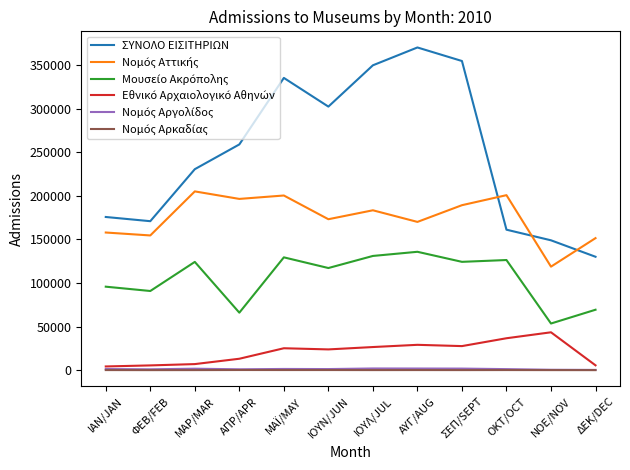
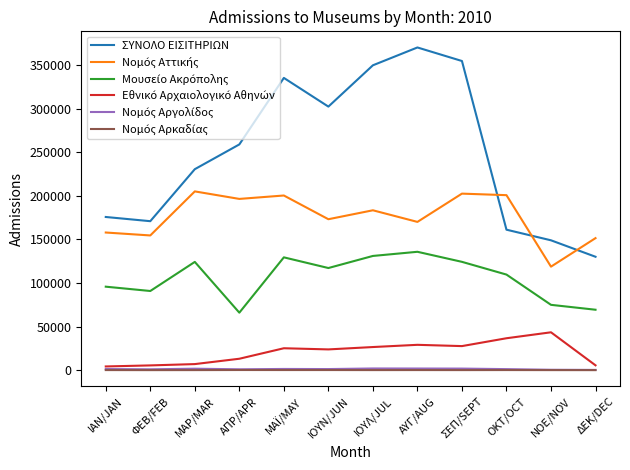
Νομός Αττικής, ΣΕΠ/SEPT: 190000 -> 200000
Μουσείο Ακρόπολης, ΟΚΤ/OCT: 130000 -> 110000
Μουσείο Ακρόπολης, ΝΟΕ/NOV: 50000 -> 70000
